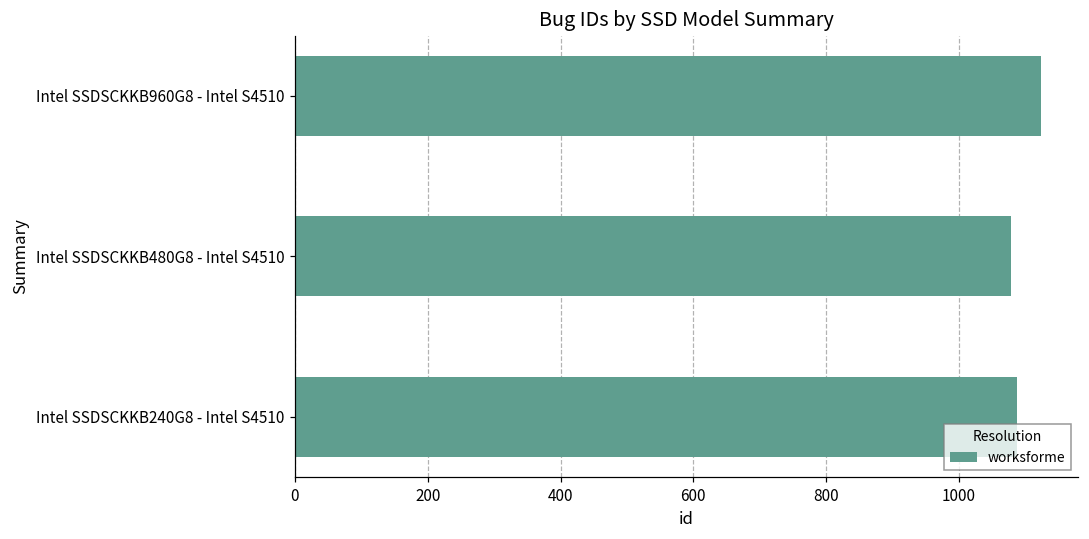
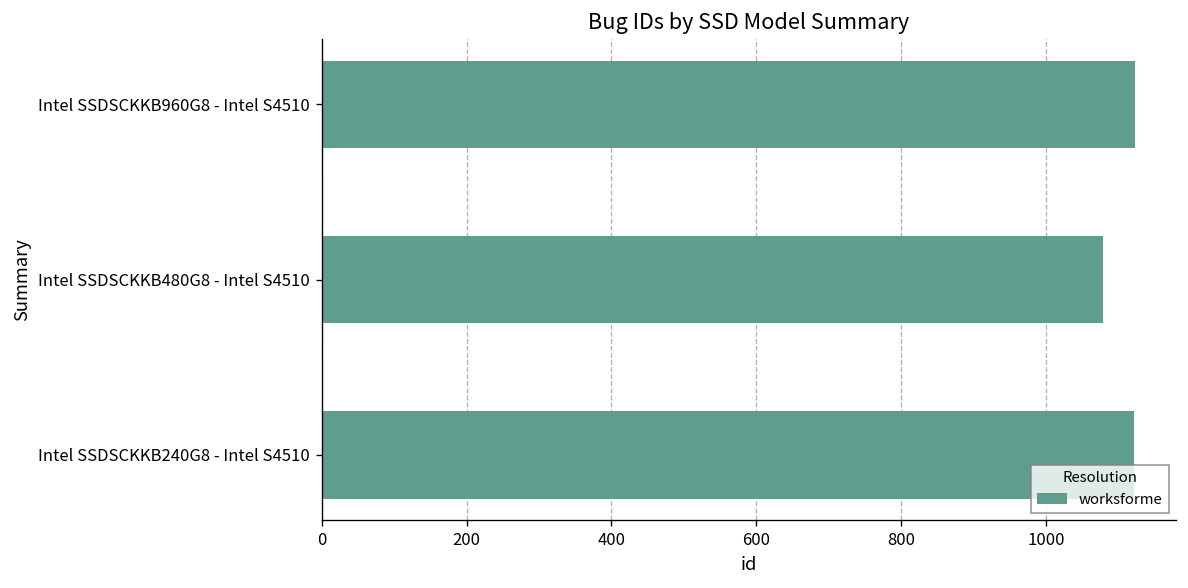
Intel SSDSCKKB240G8 - Intel S4510: 1090 -> 1120
